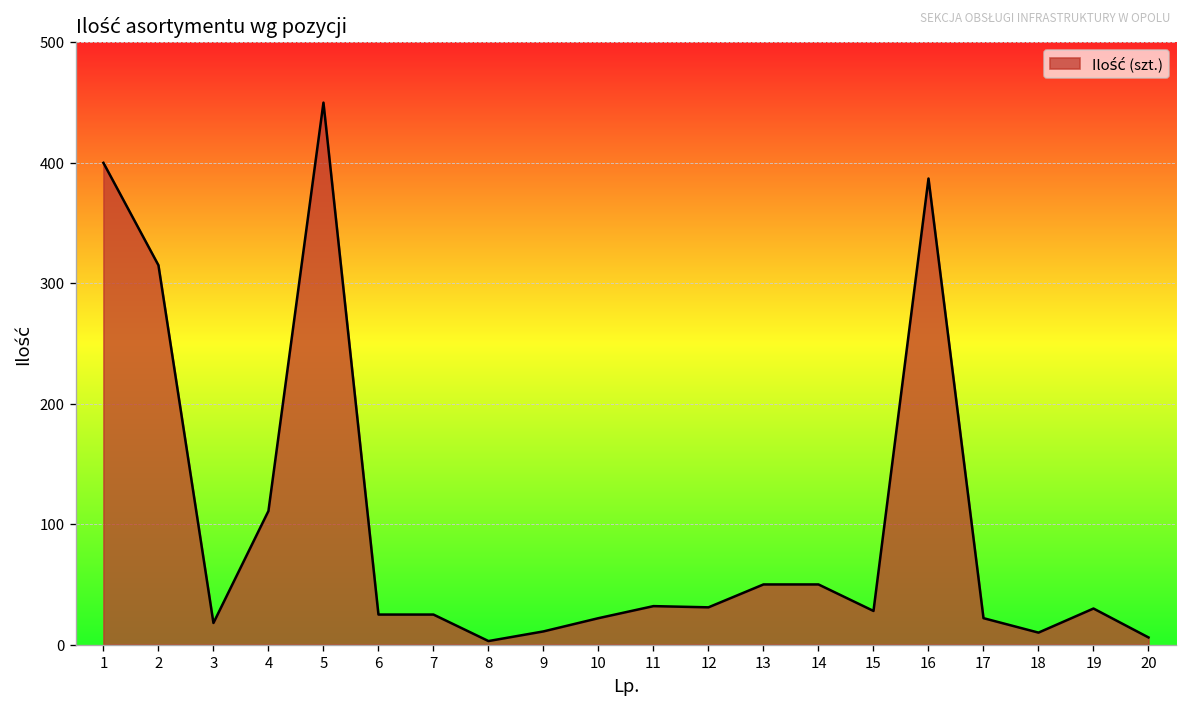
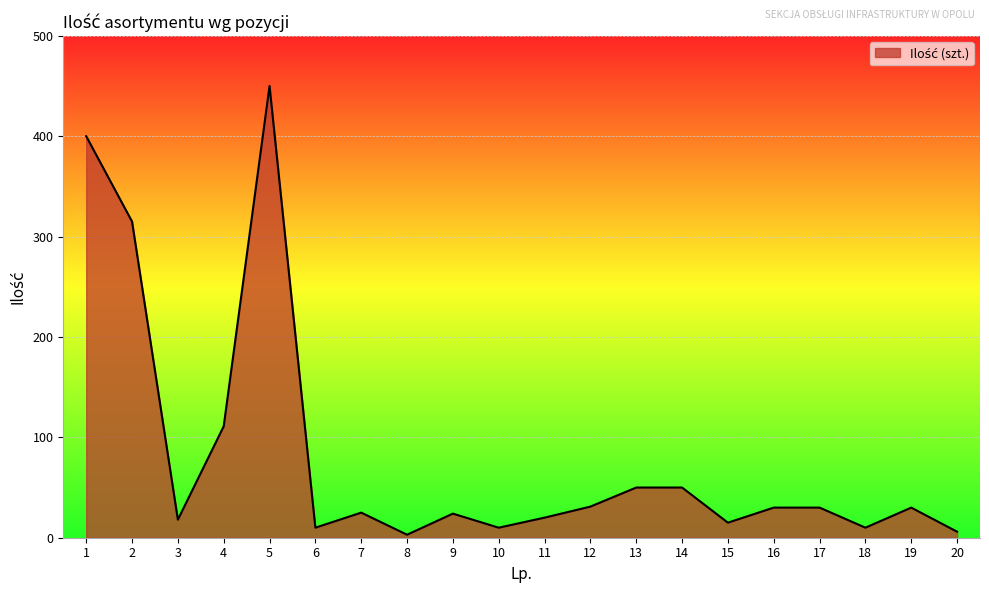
6: 25 -> 10
9: 11 -> 24
10: 22 -> 10
11: 32 -> 20
15: 28 -> 15
16: 387 -> 30
17: 22 -> 30
